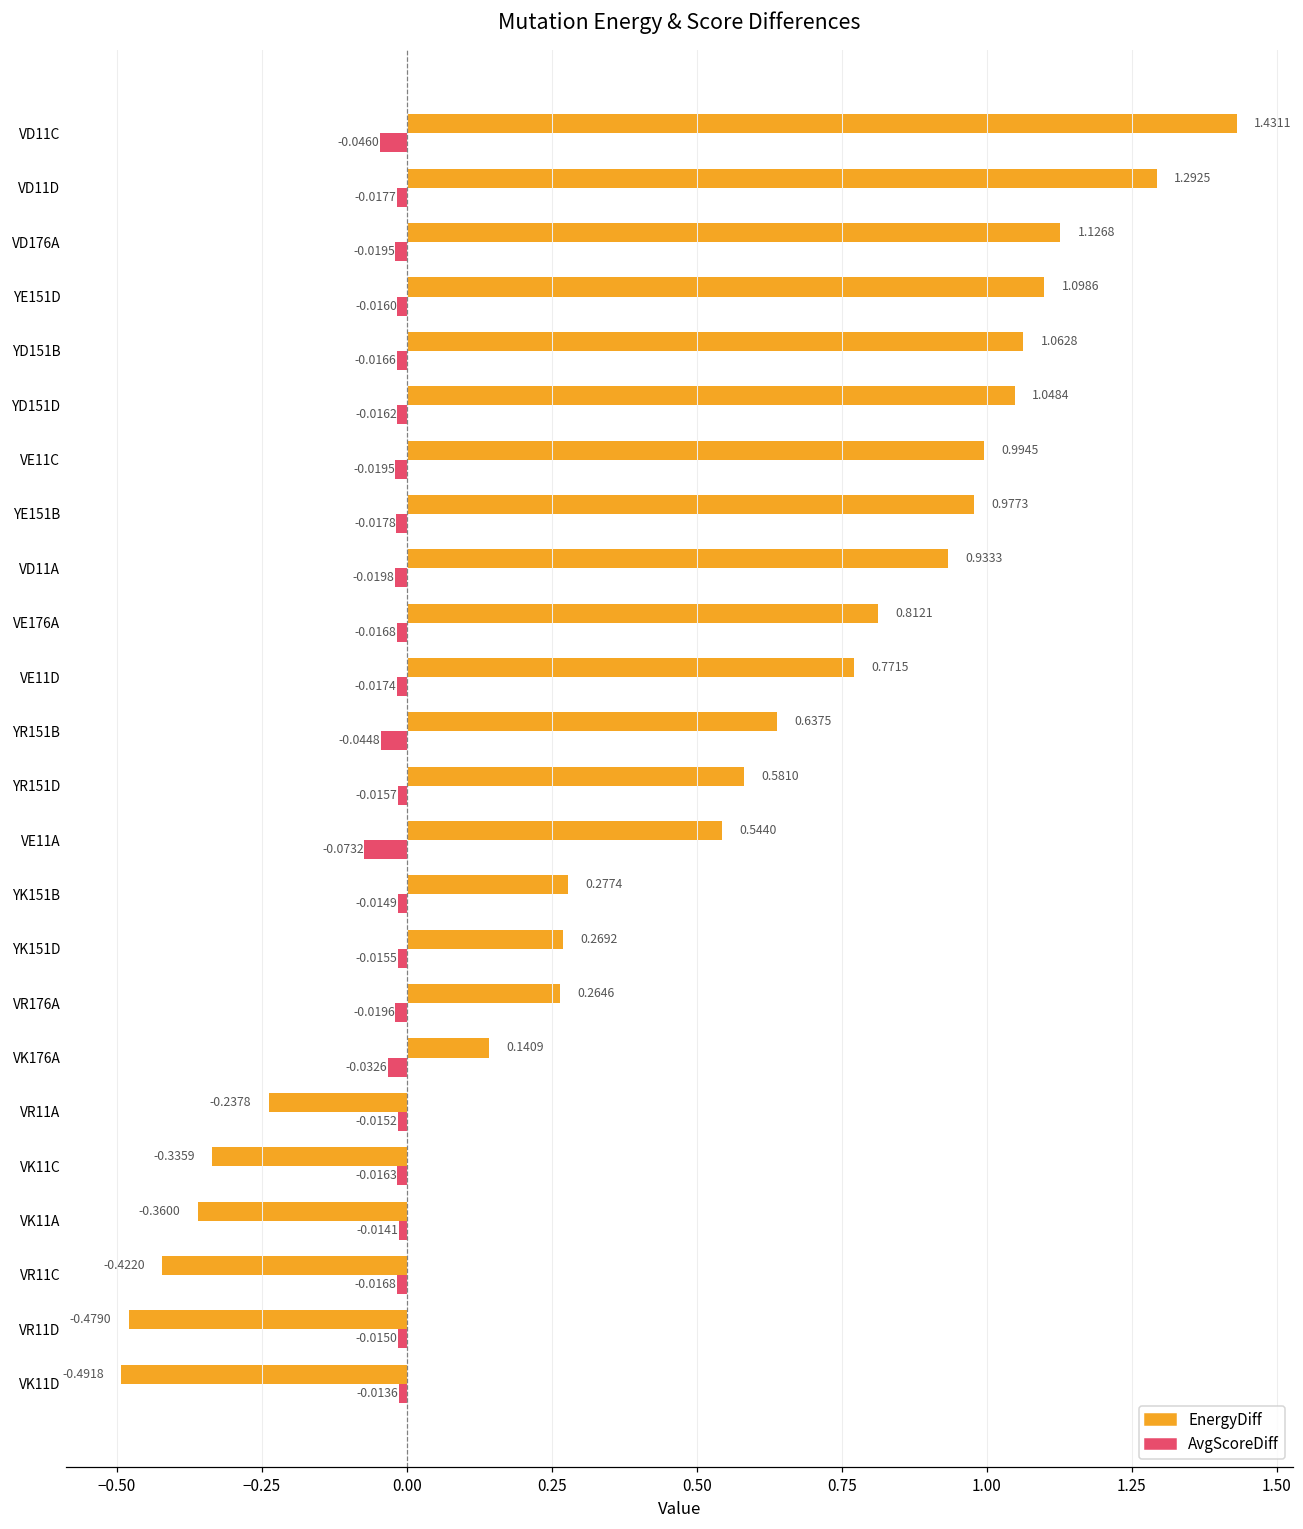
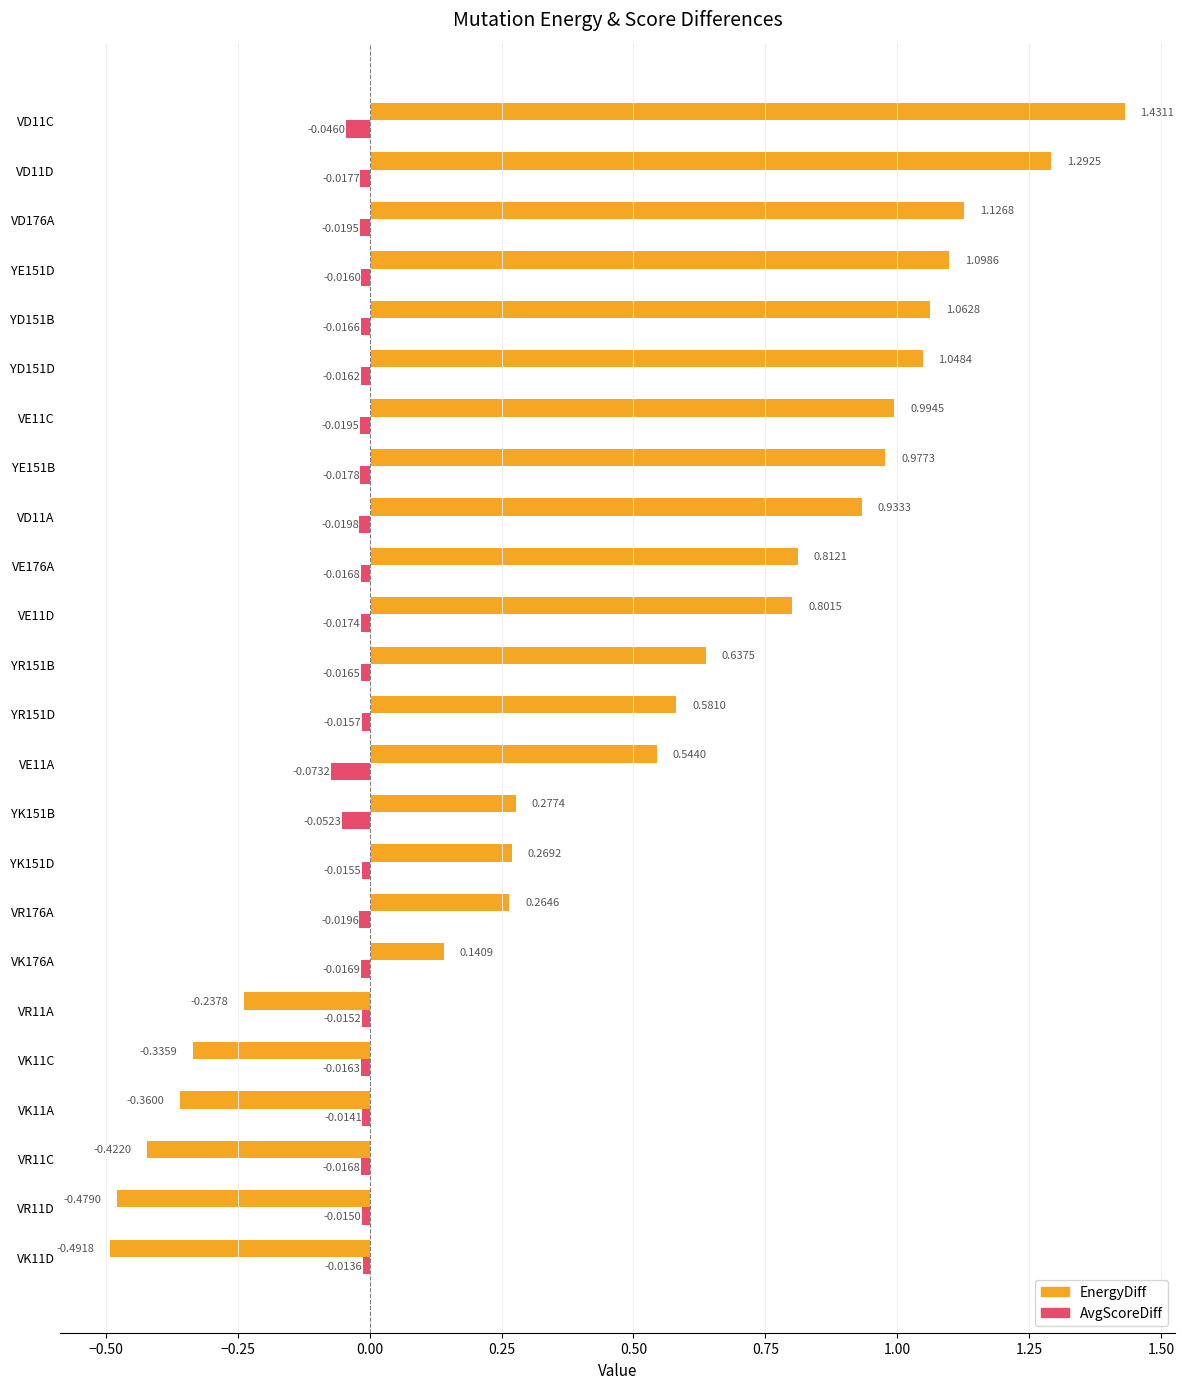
EnergyDiff, VE11D: 0.7715 -> 0.8015
AvgScoreDiff, YR151B: -0.0448 -> -0.0165
AvgScoreDiff, YK151B: -0.0149 -> -0.0523
AvgScoreDiff, VK176A: -0.0326 -> -0.0169
